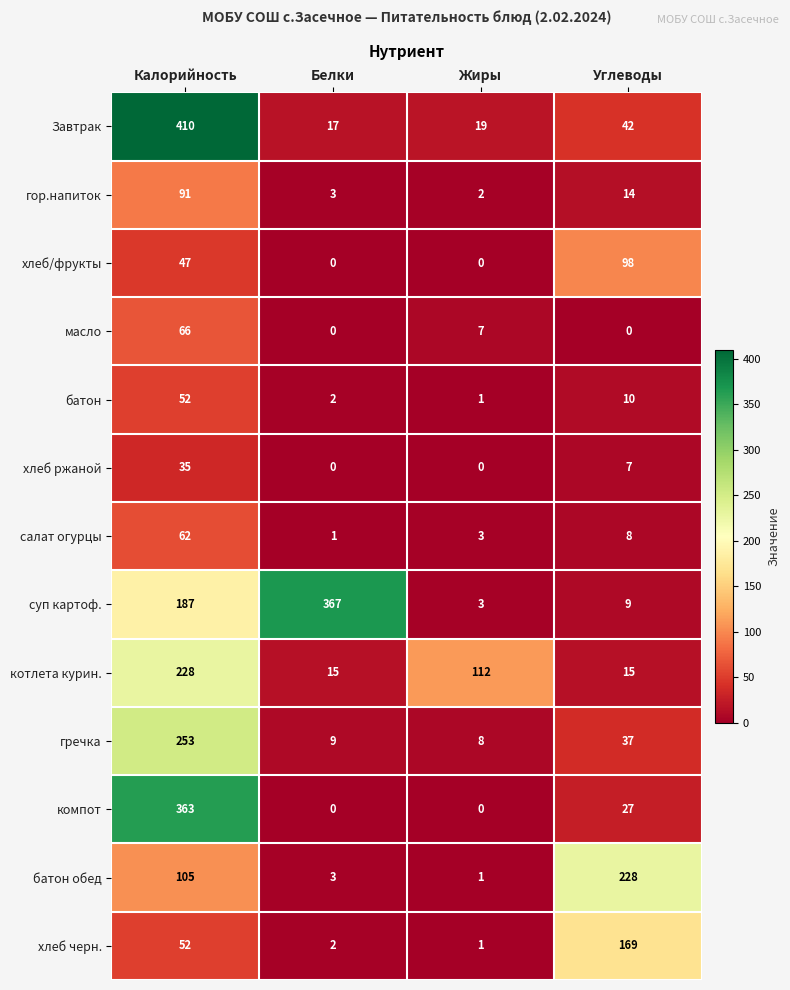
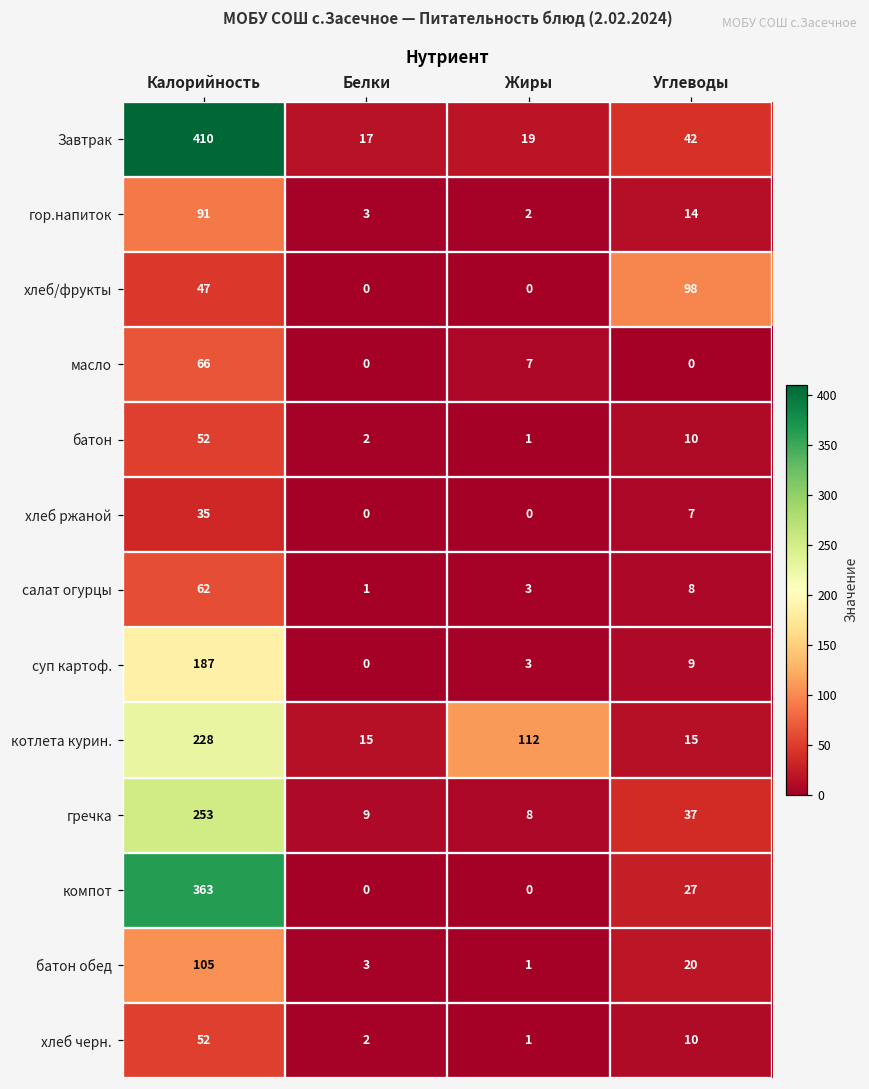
суп картоф., Белки: 367 -> 0
батон обед, Углеводы: 228 -> 20
хлеб черн., Углеводы: 169 -> 10
